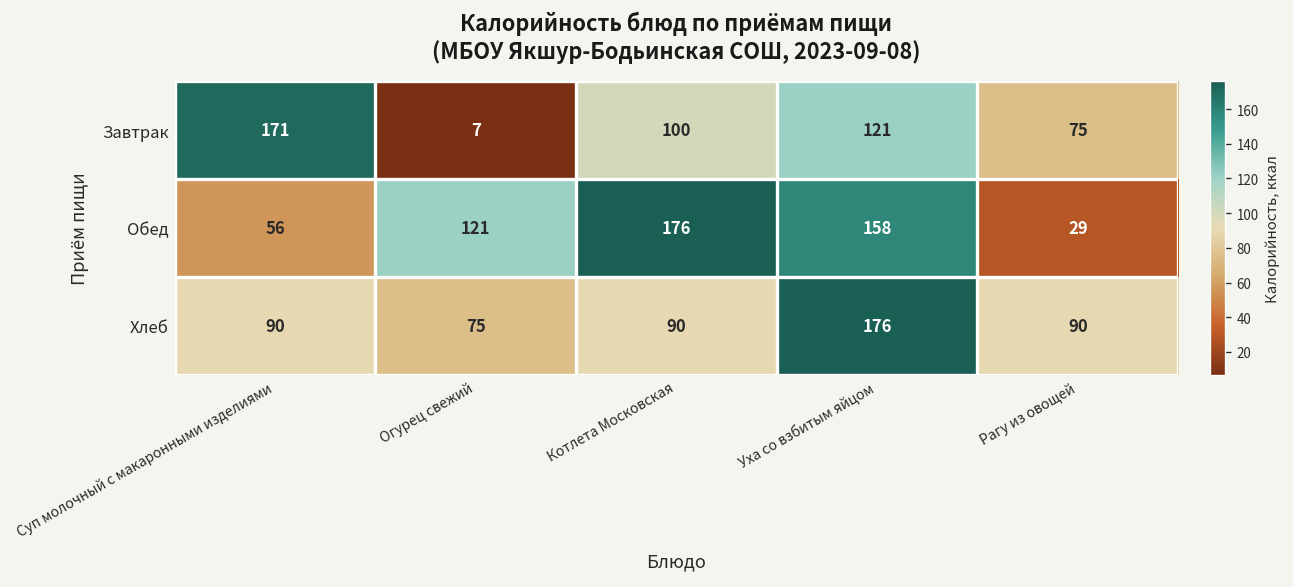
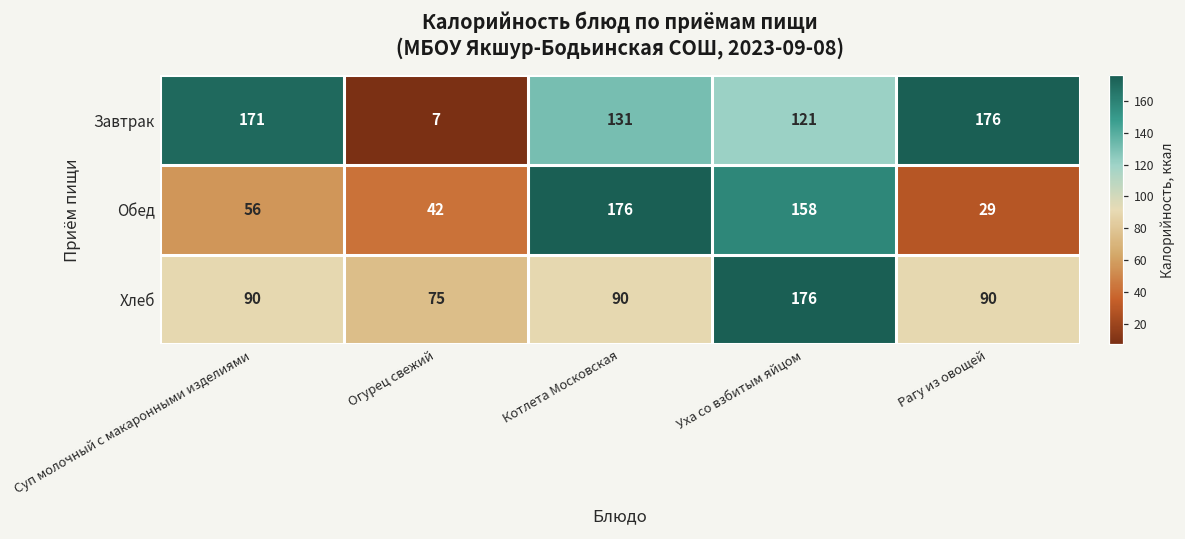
Завтрак, Котлета Московская: 100 -> 131
Завтрак, Рагу из овощей: 75 -> 176
Обед, Огурец свежий: 121 -> 42
